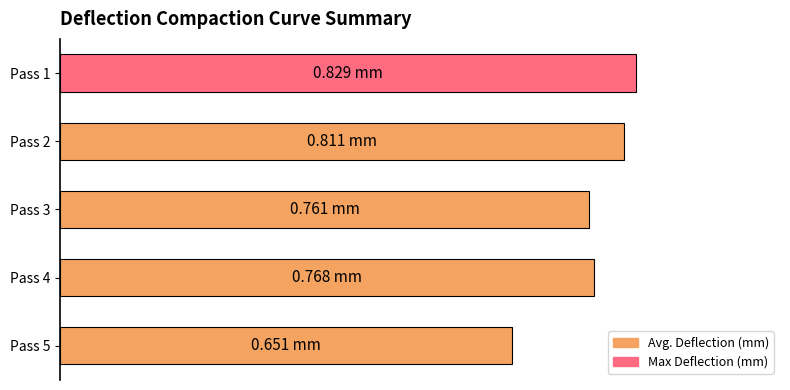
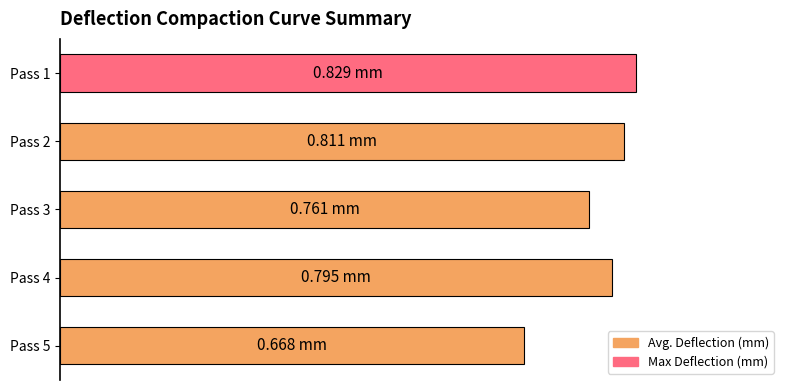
Pass 4: 0.768 -> 0.795
Pass 5: 0.651 -> 0.668
